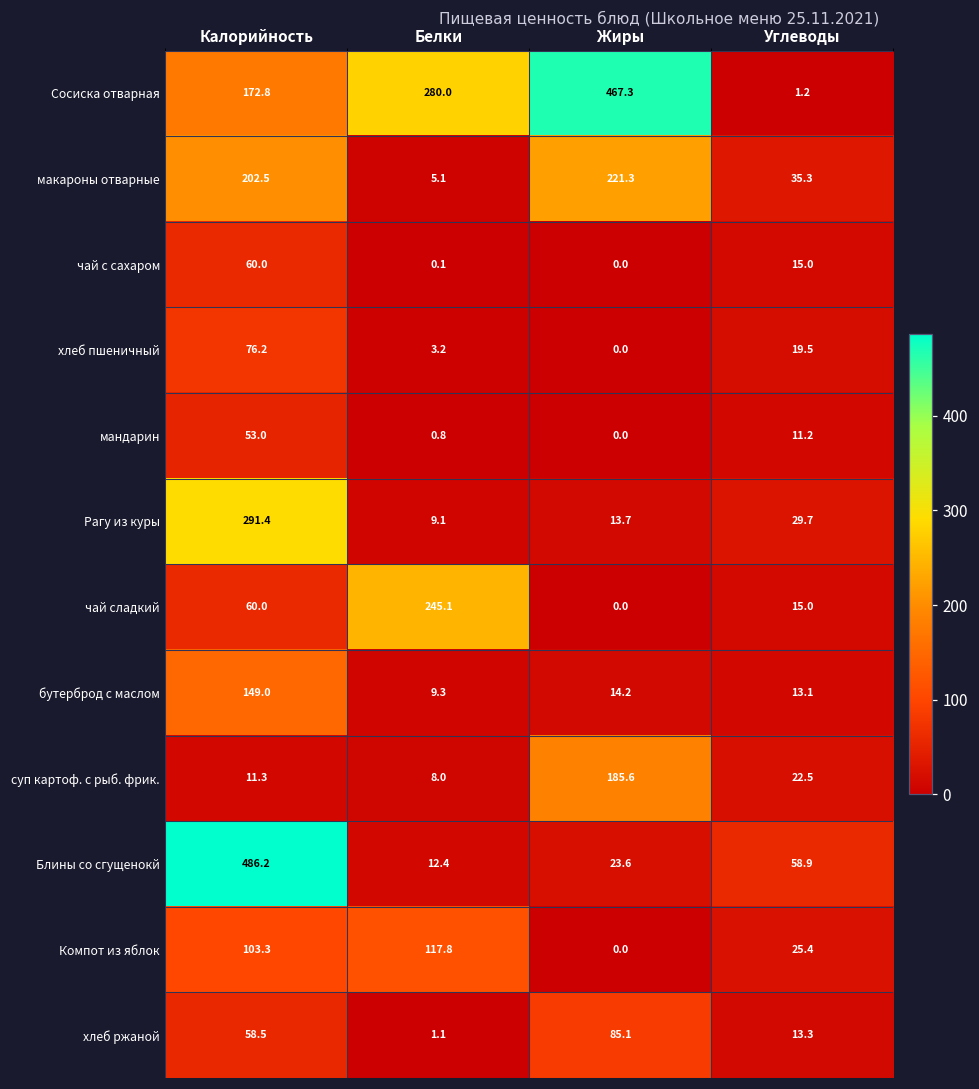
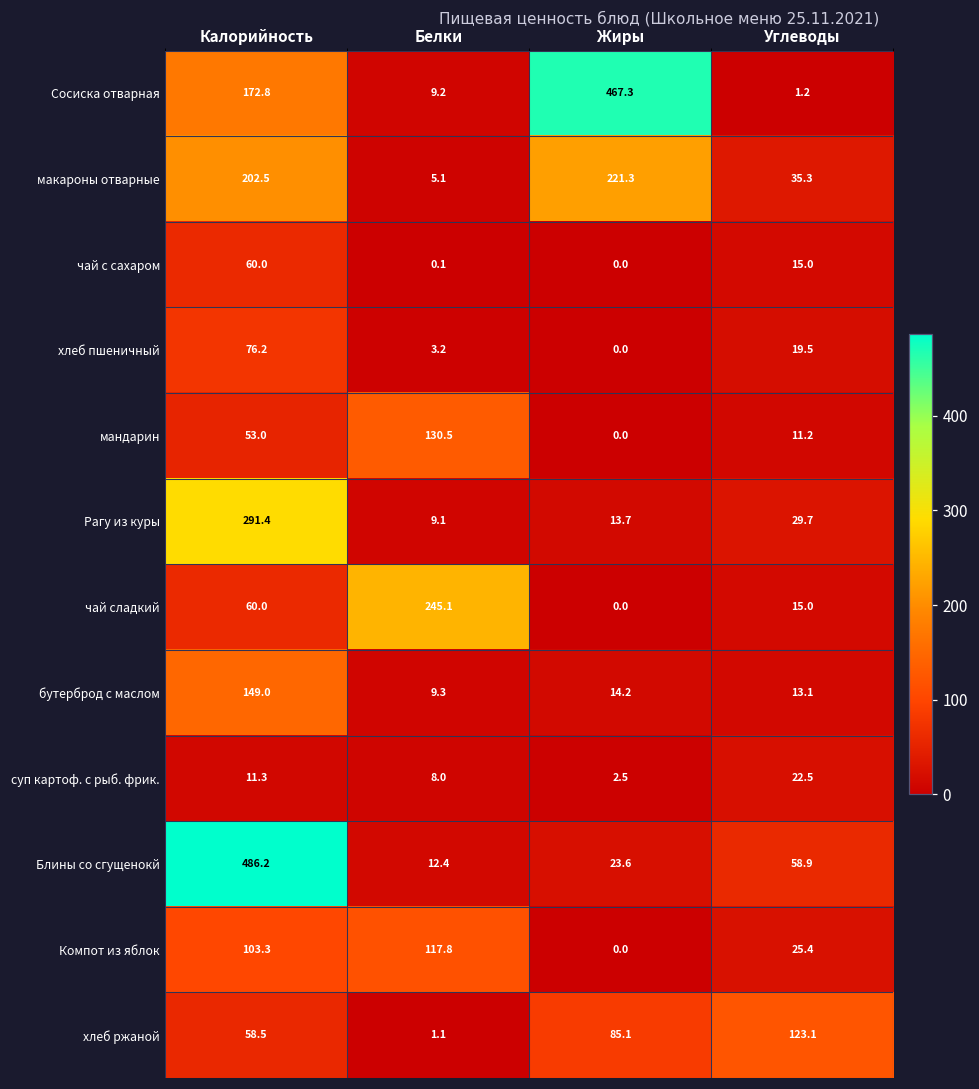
Сосиска отварная, Белки: 280.0 -> 9.2
мандарин, Белки: 0.8 -> 130.5
суп картоф. с рыб. фрик., Жиры: 185.6 -> 2.5
хлеб ржаной, Углеводы: 13.3 -> 123.1
